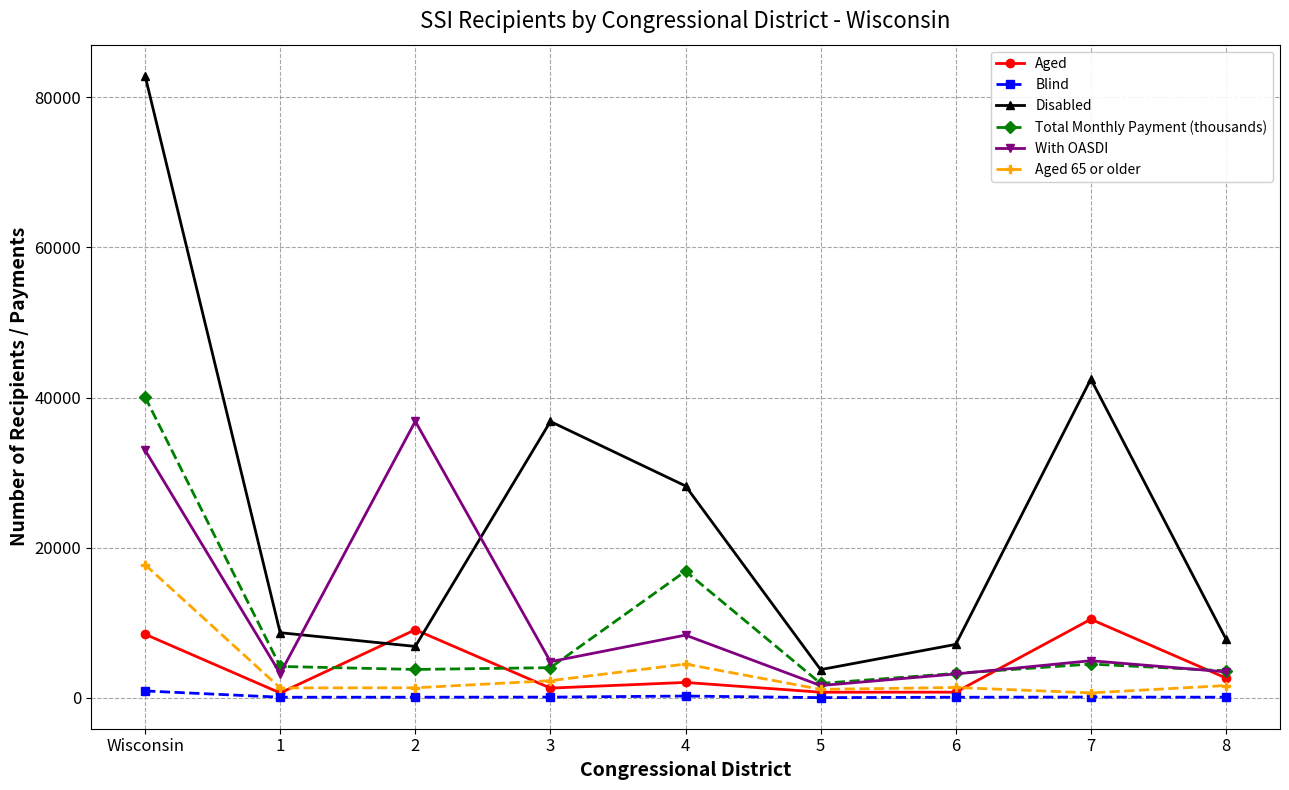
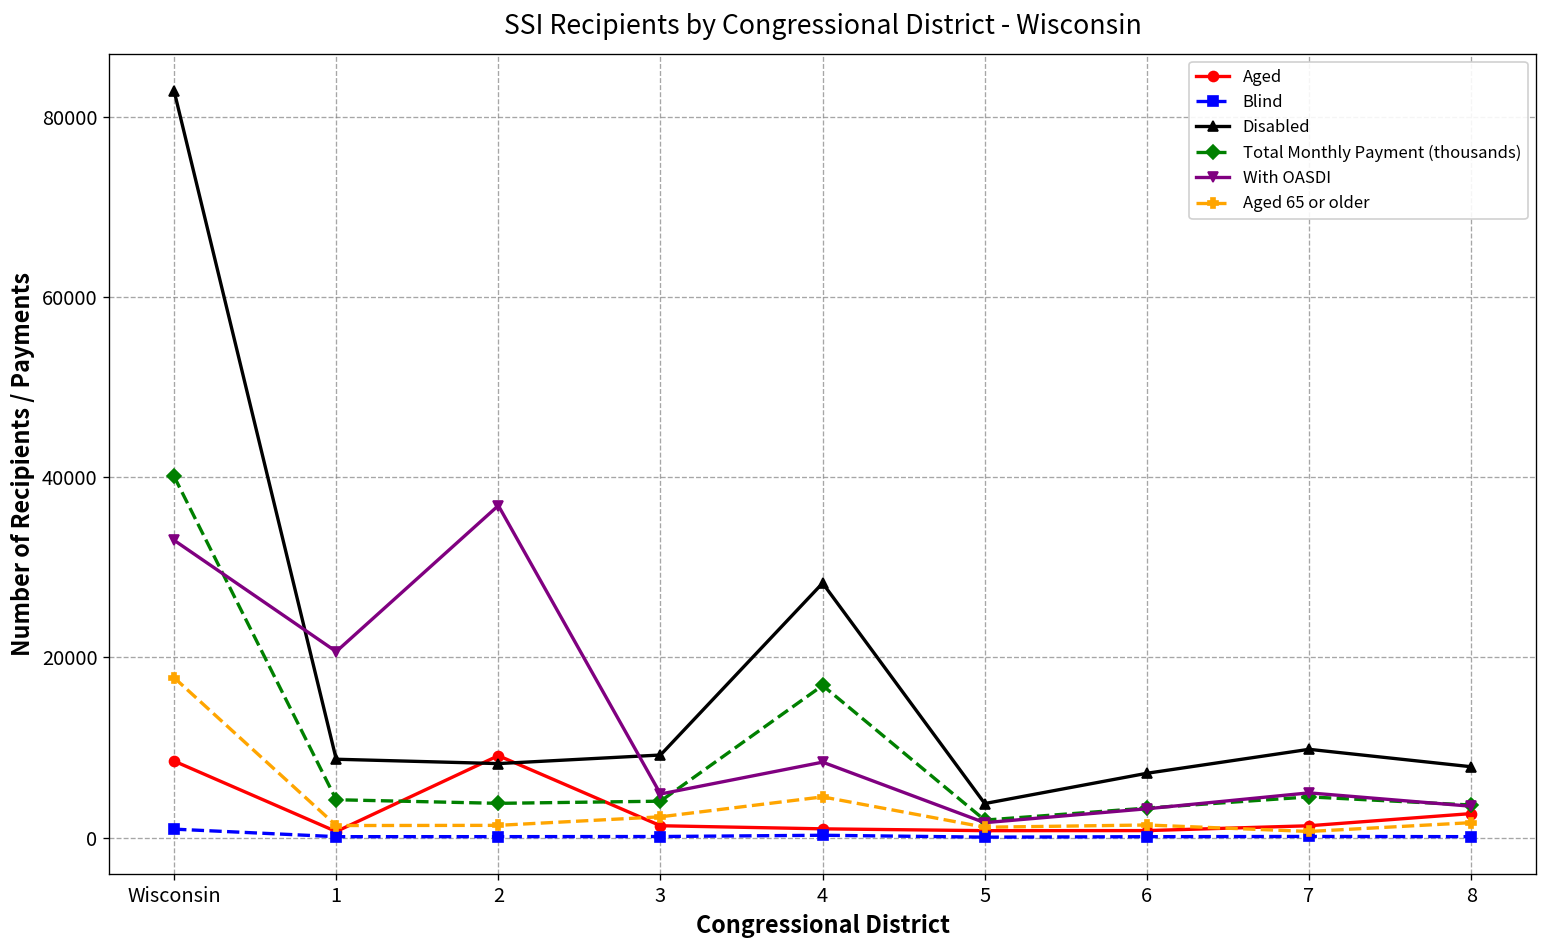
With OASDI, 1: 3000 -> 21000
Disabled, 2: 7000 -> 8000
Disabled, 3: 37000 -> 9000
Aged, 4: 2000 -> 1000
Aged, 7: 10000 -> 1000
Disabled, 7: 42000 -> 10000
